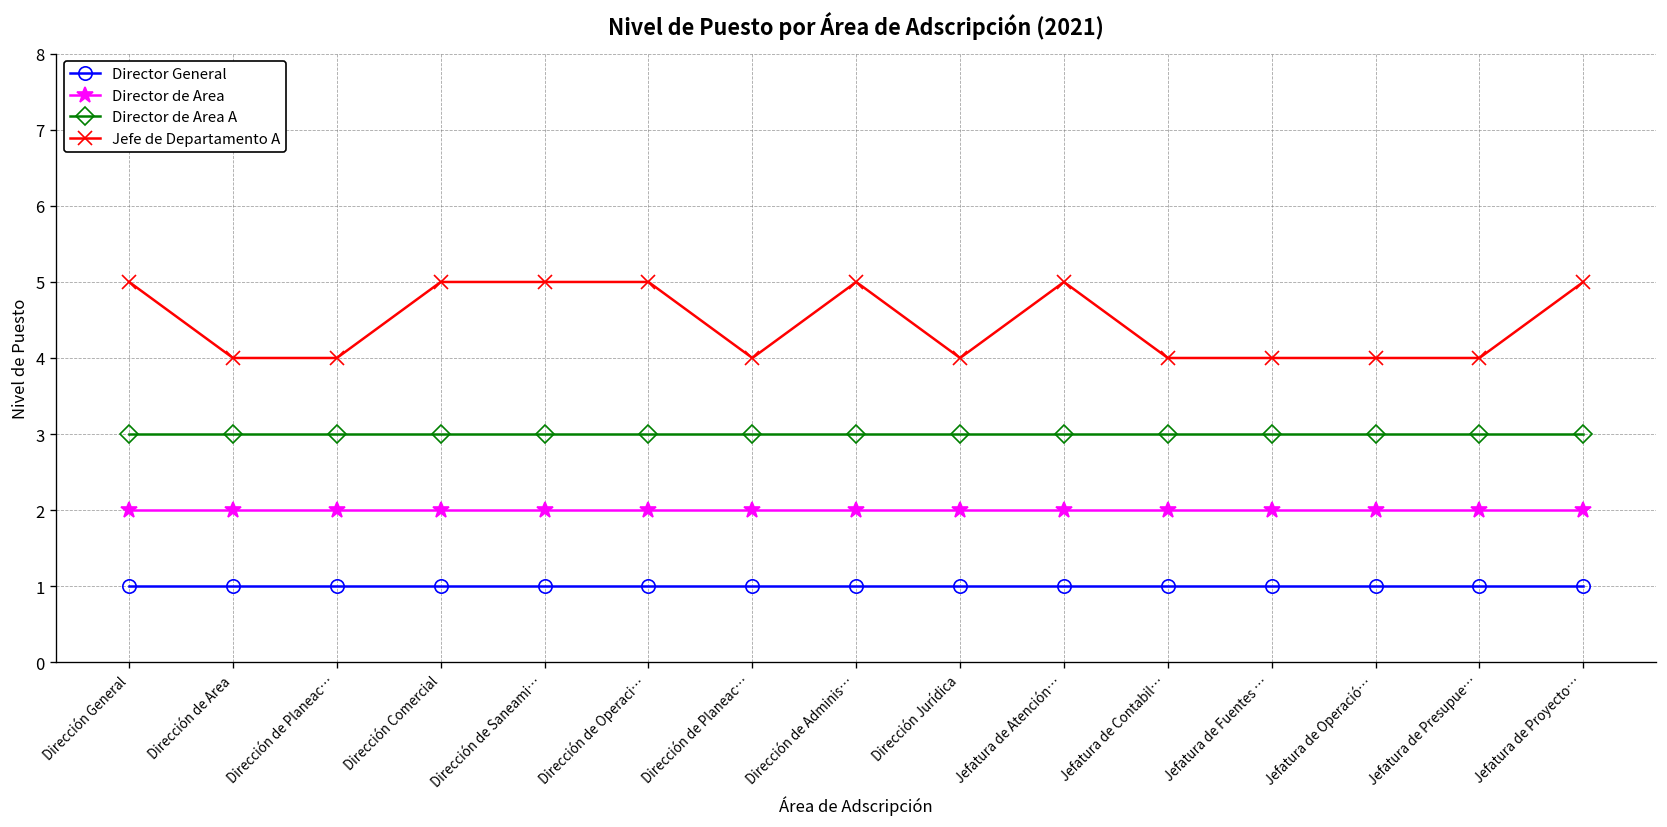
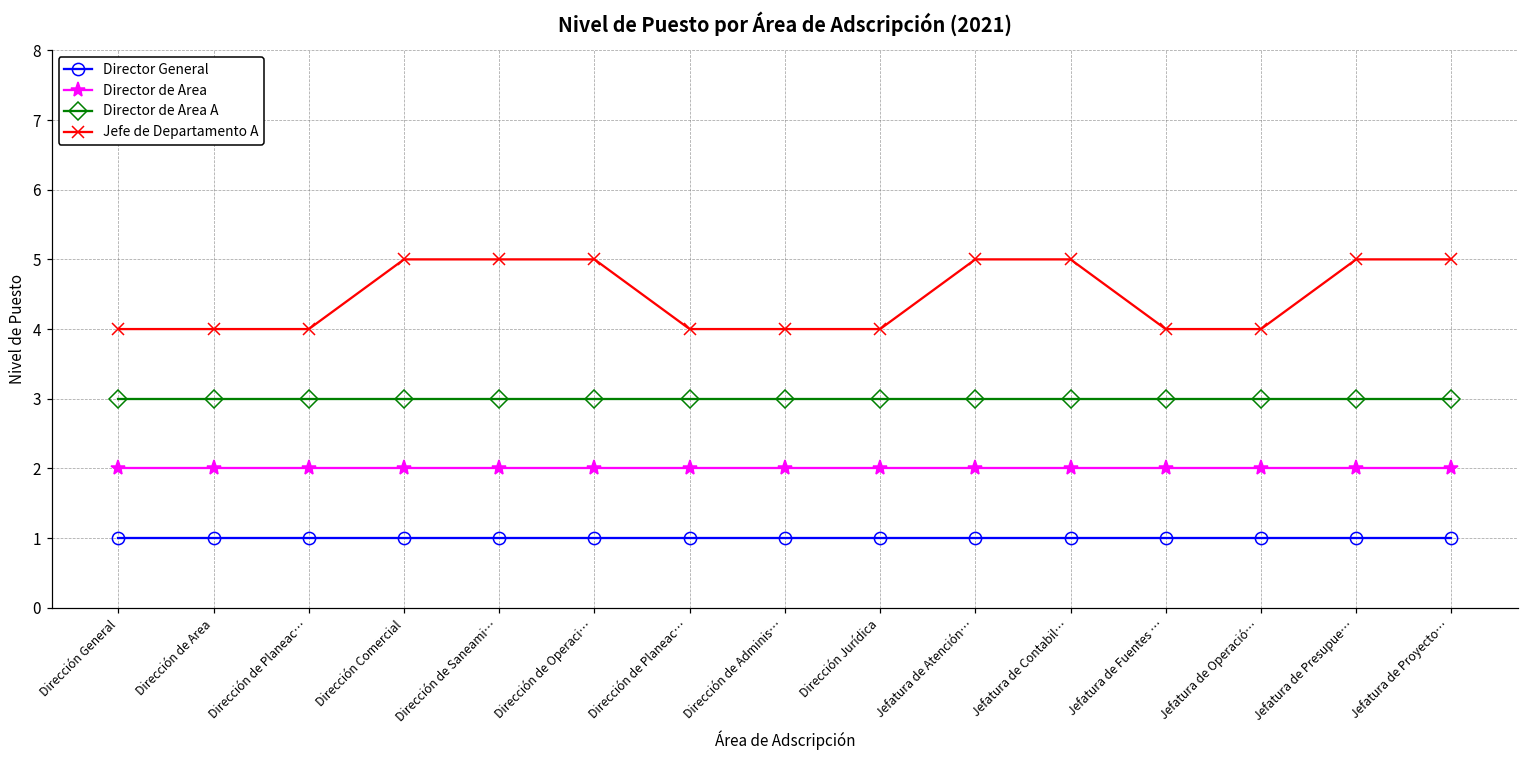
Jefe de Departamento A, Dirección General: 5 -> 4
Jefe de Departamento A, Dirección de Adminis…: 5 -> 4
Jefe de Departamento A, Jefatura de Contabil…: 4 -> 5
Jefe de Departamento A, Jefatura de Presupue…: 4 -> 5
